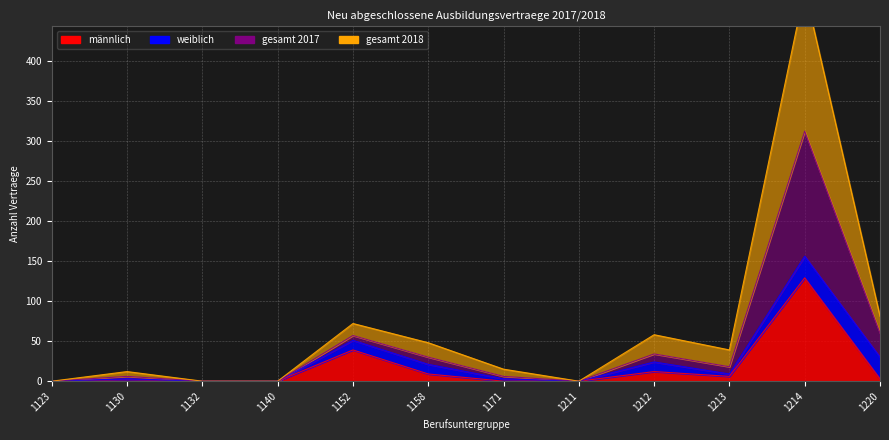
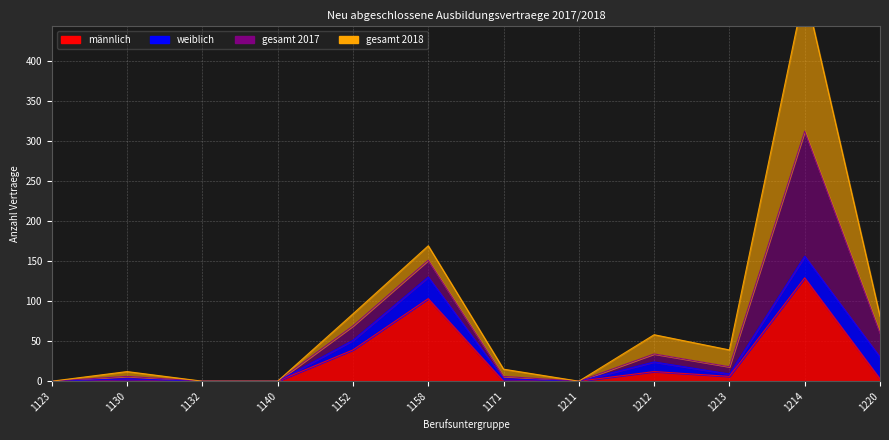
gesamt 2017, 1152: 10 -> 20
männlich, 1158: 10 -> 100
weiblich, 1158: 10 -> 30
gesamt 2017, 1158: 10 -> 20
